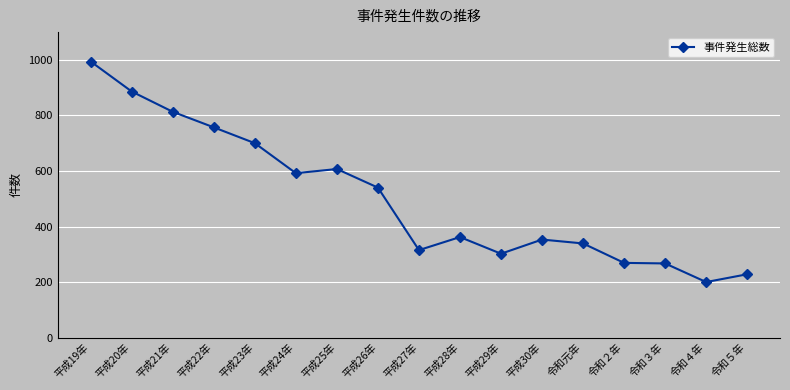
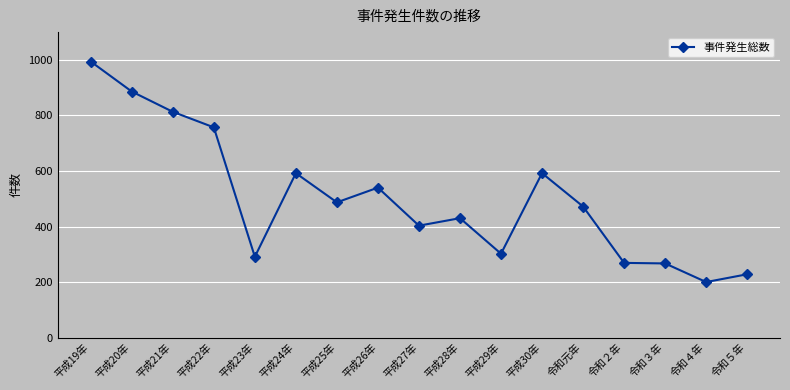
平成23年: 700 -> 290
平成25年: 610 -> 490
平成27年: 320 -> 400
平成28年: 360 -> 430
平成30年: 350 -> 590
令和元年: 340 -> 470
